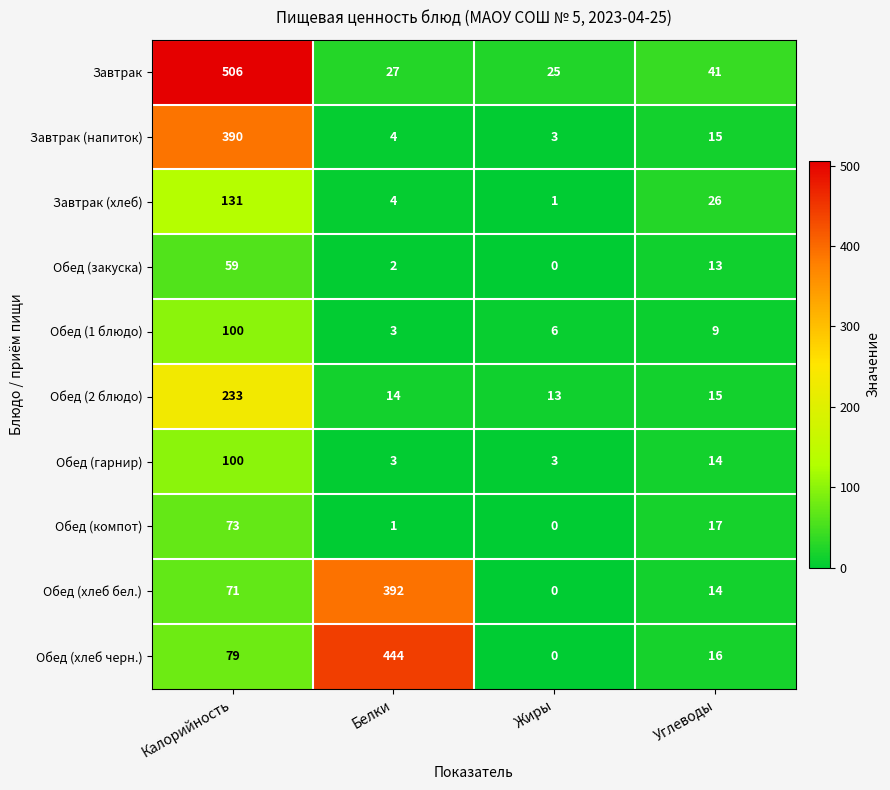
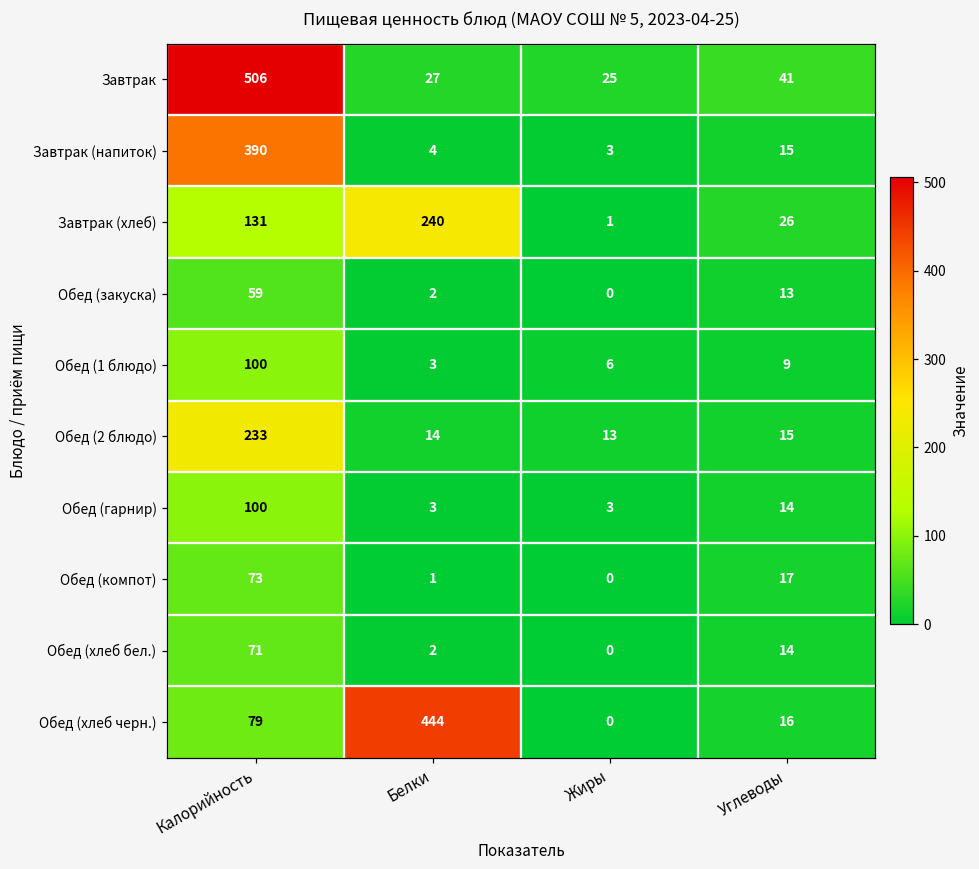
Завтрак (хлеб), Белки: 4 -> 240
Обед (хлеб бел.), Белки: 392 -> 2
